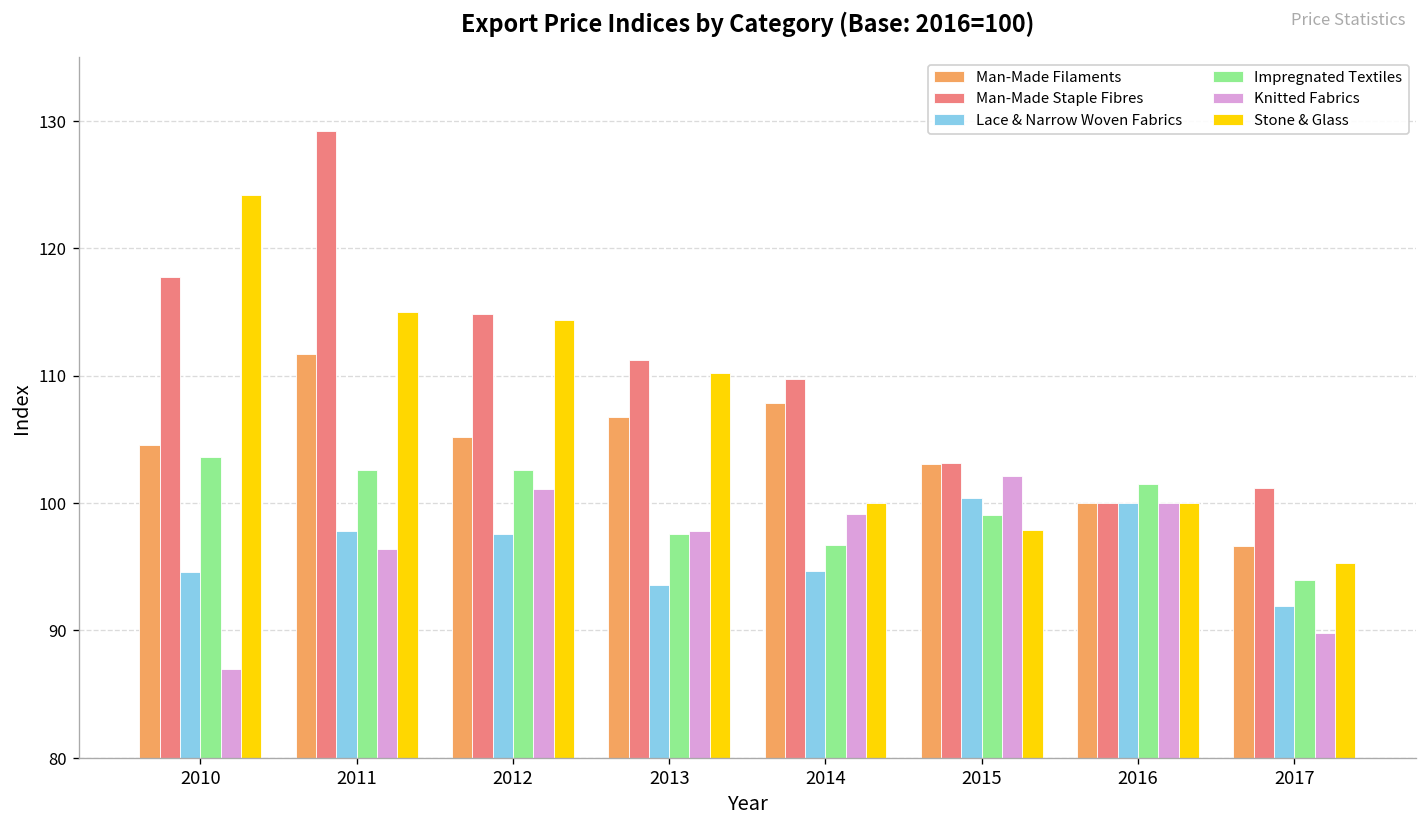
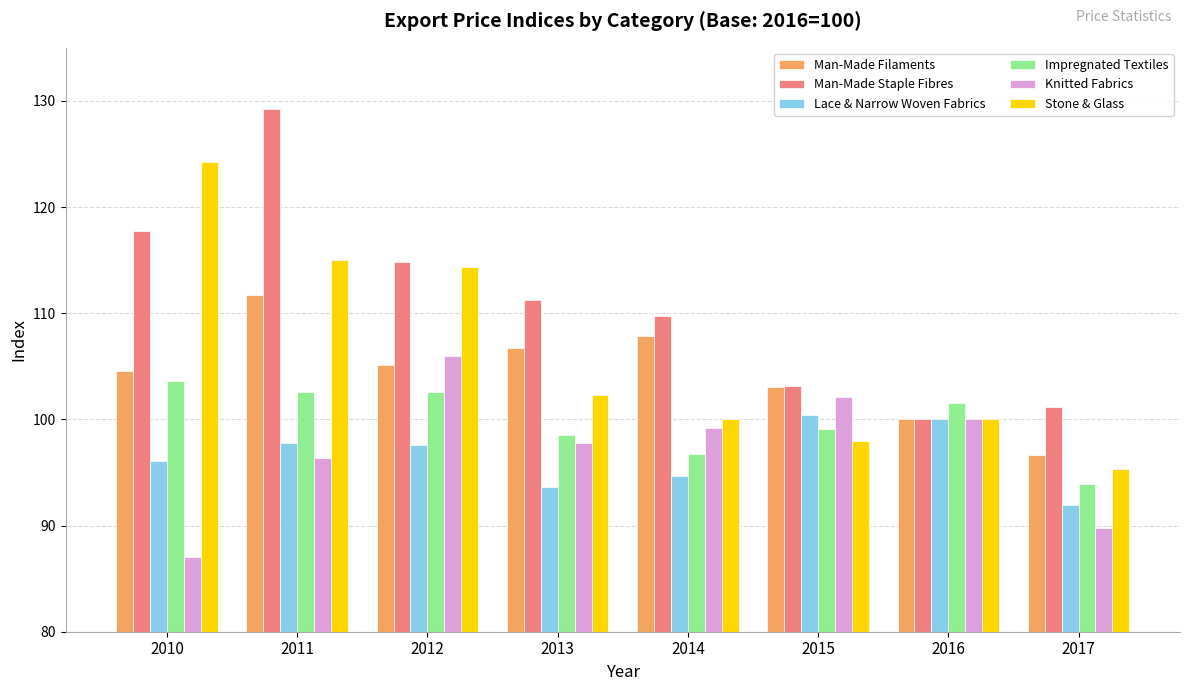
Lace & Narrow Woven Fabrics, 2010: 94.6 -> 96.1
Knitted Fabrics, 2012: 101.1 -> 105.9
Impregnated Textiles, 2013: 97.6 -> 98.5
Stone & Glass, 2013: 110.2 -> 102.3
